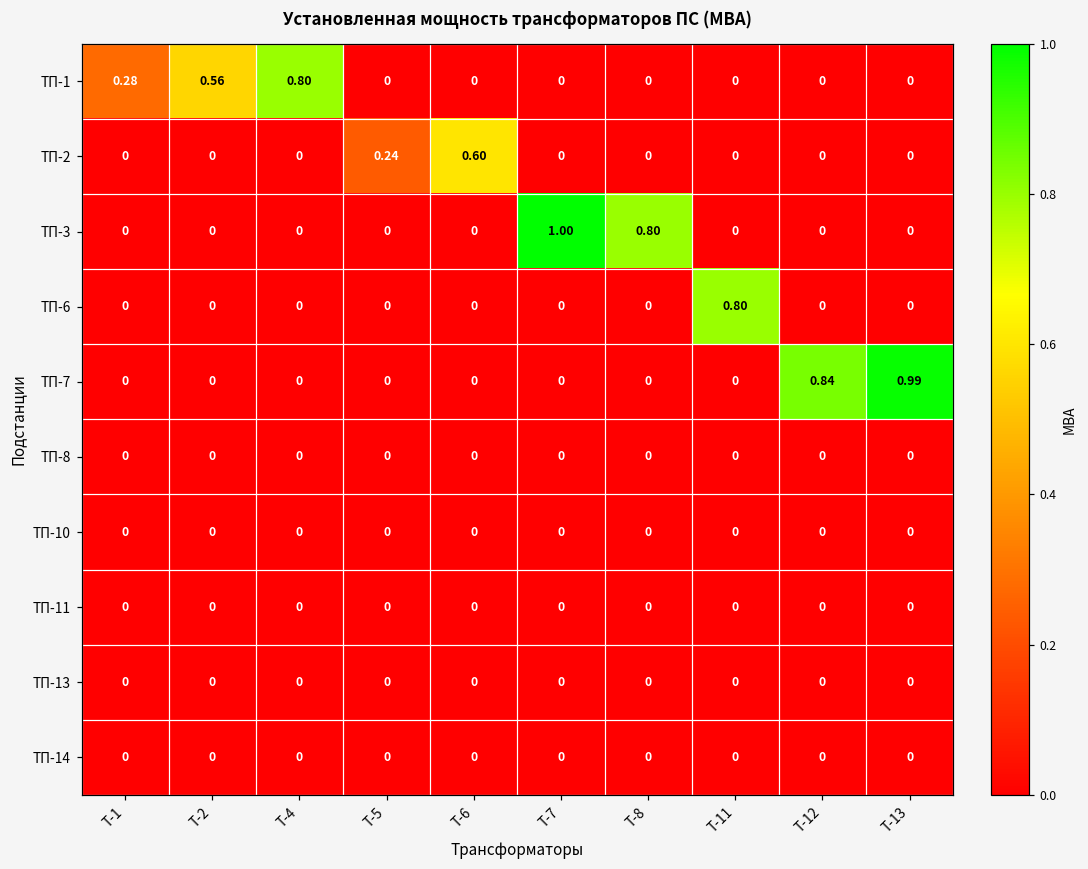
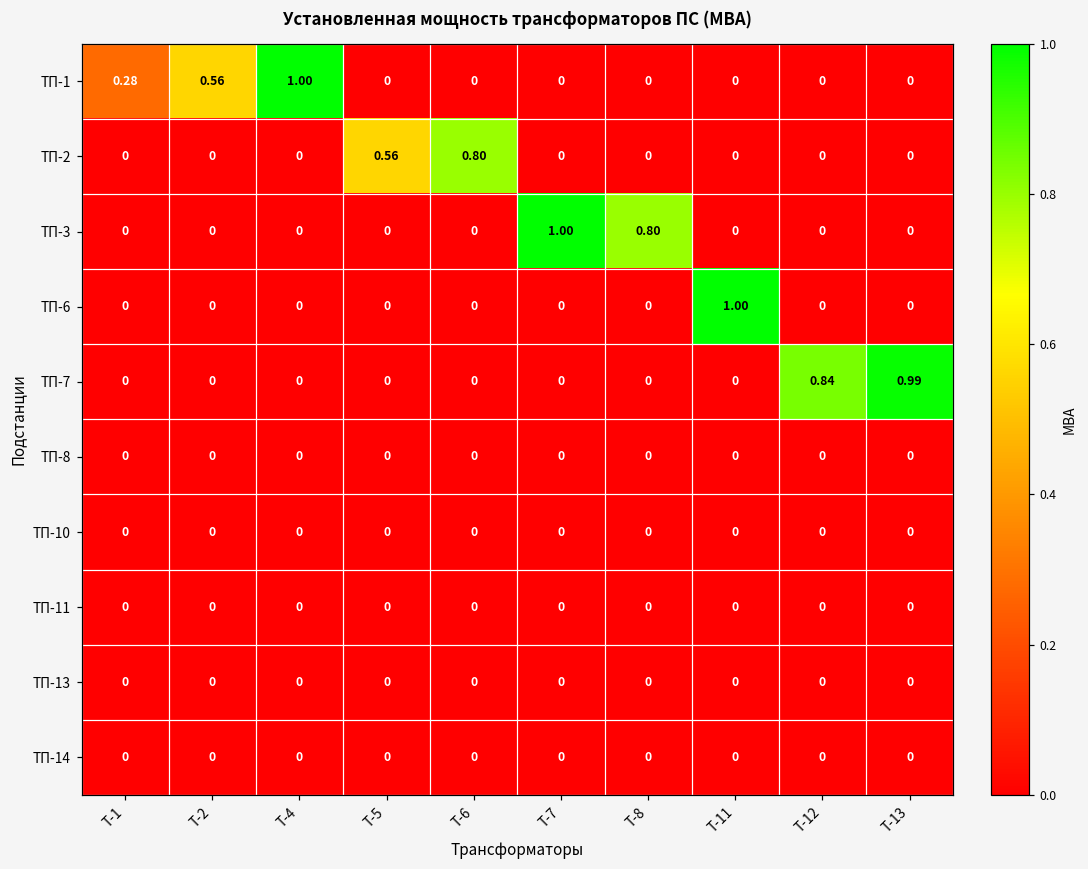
ТП-1, Т-4: 0.80 -> 1.00
ТП-2, Т-5: 0.24 -> 0.56
ТП-2, Т-6: 0.60 -> 0.80
ТП-6, Т-11: 0.80 -> 1.00
